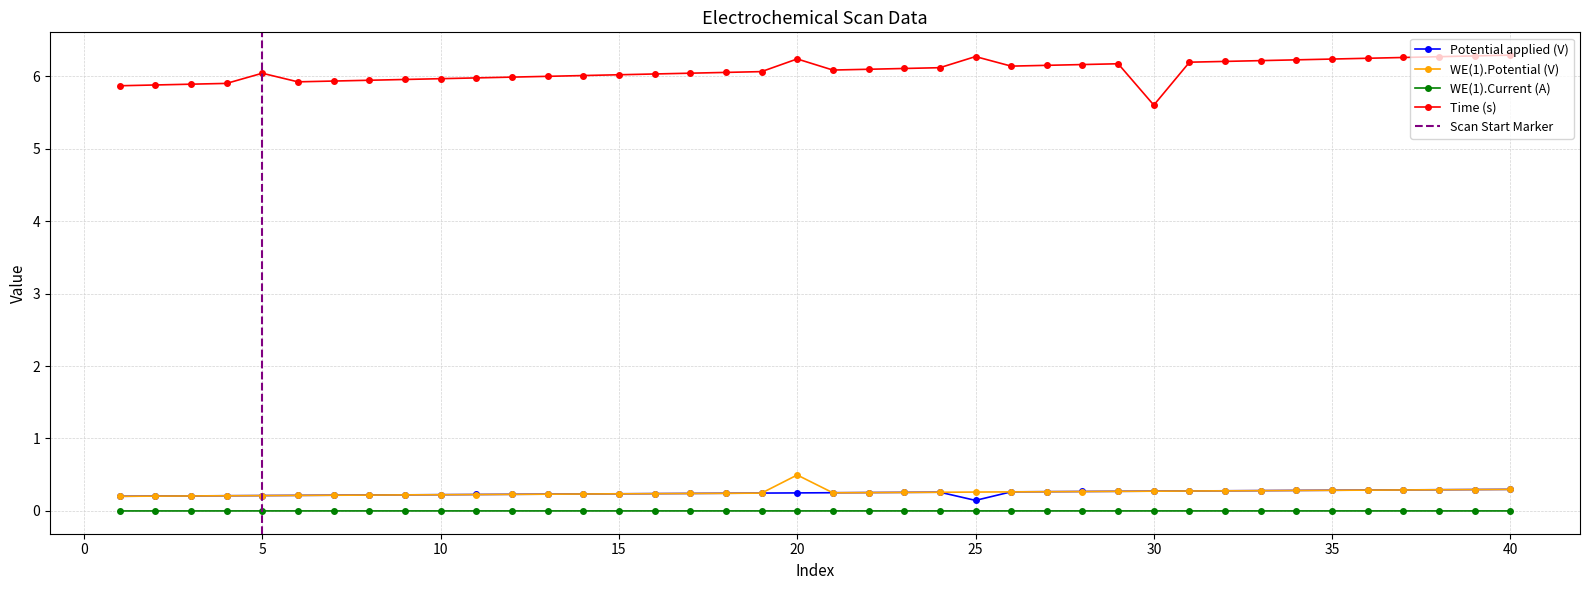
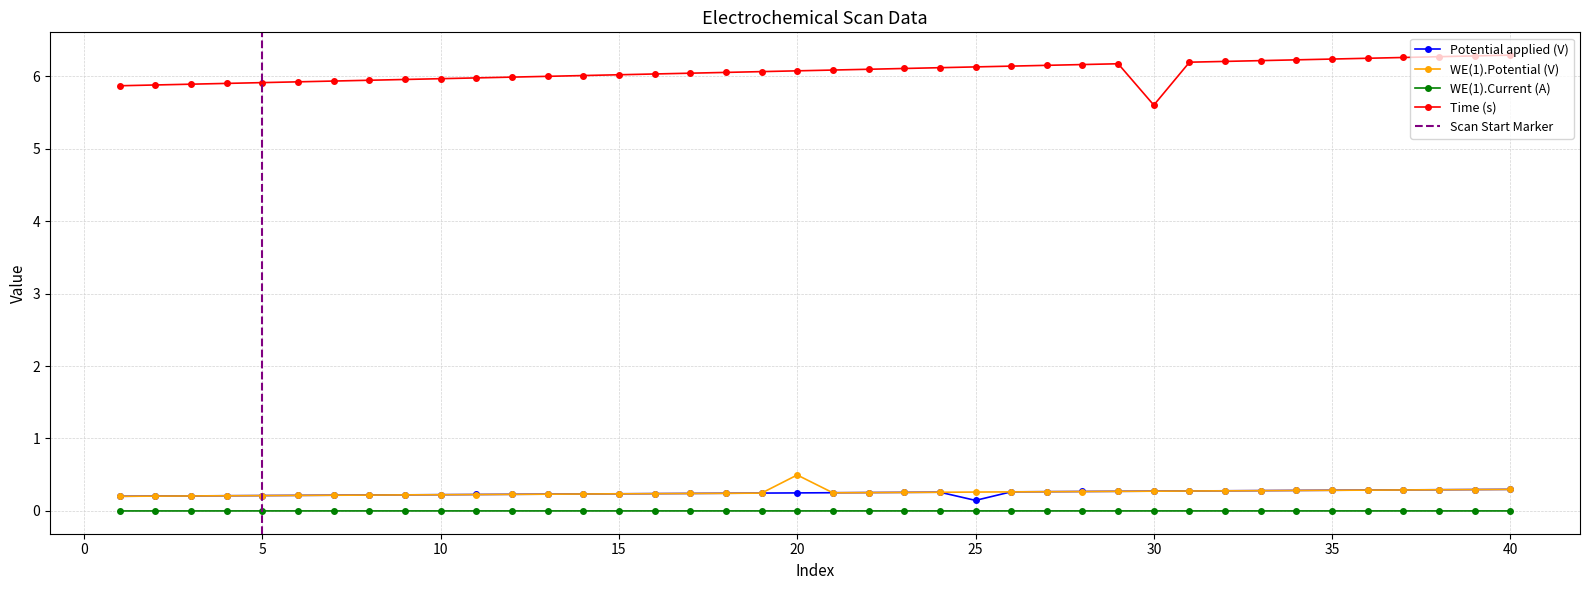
Time (s), 5: 6.0 -> 5.9
Time (s), 20: 6.2 -> 6.1
Time (s), 25: 6.3 -> 6.1
